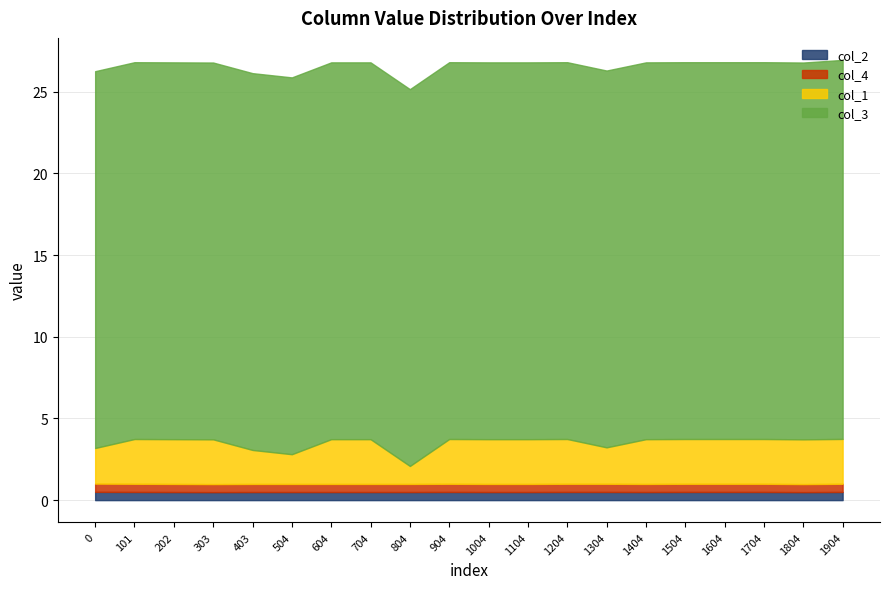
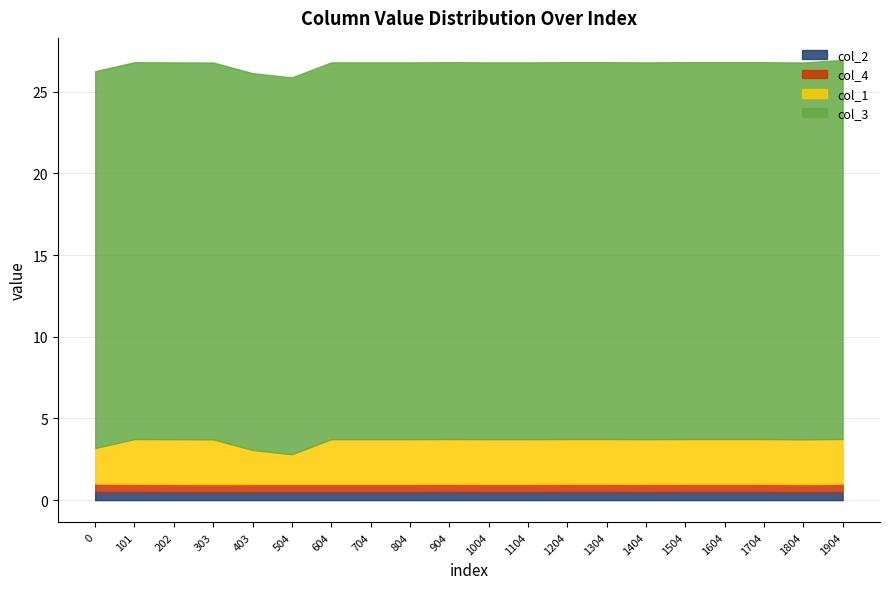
col_1, 804: 1.1 -> 2.7
col_1, 1304: 2.2 -> 2.7
